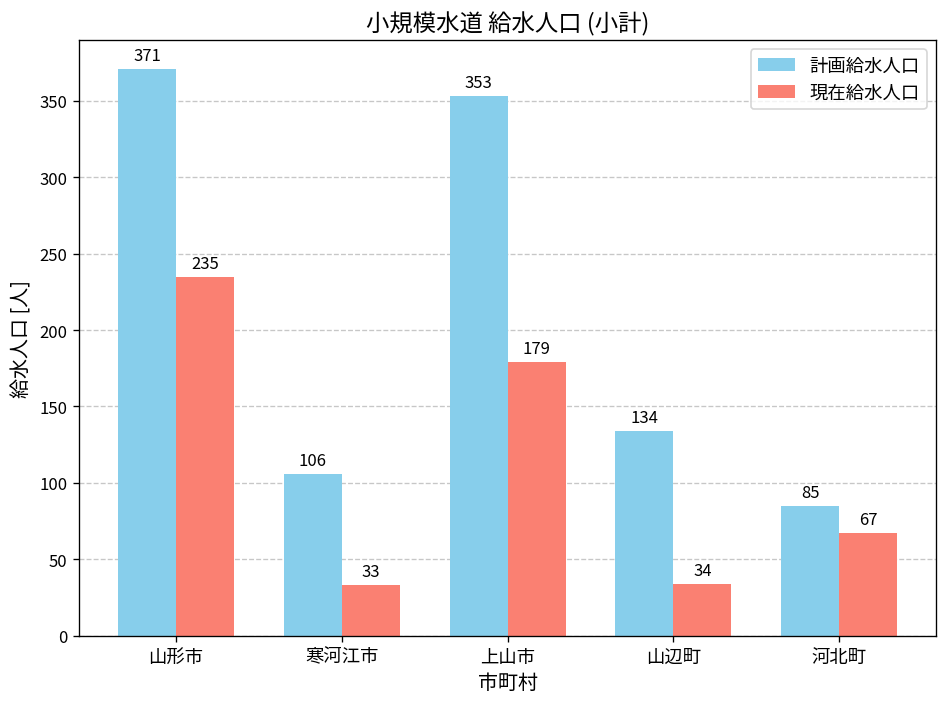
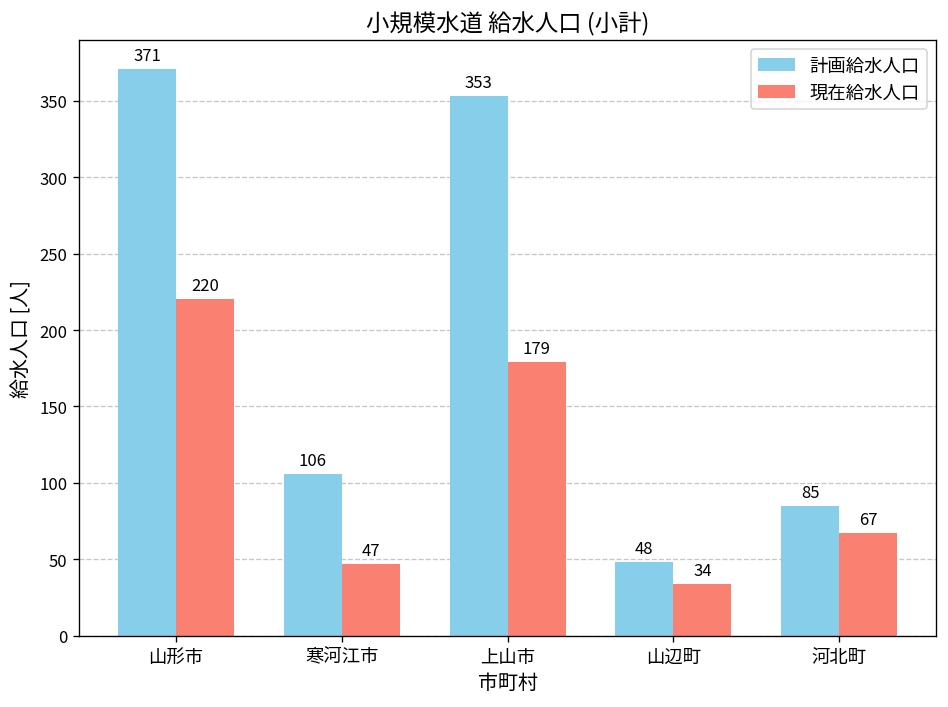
現在給水人口, 山形市: 235 -> 220
現在給水人口, 寒河江市: 33 -> 47
計画給水人口, 山辺町: 134 -> 48
